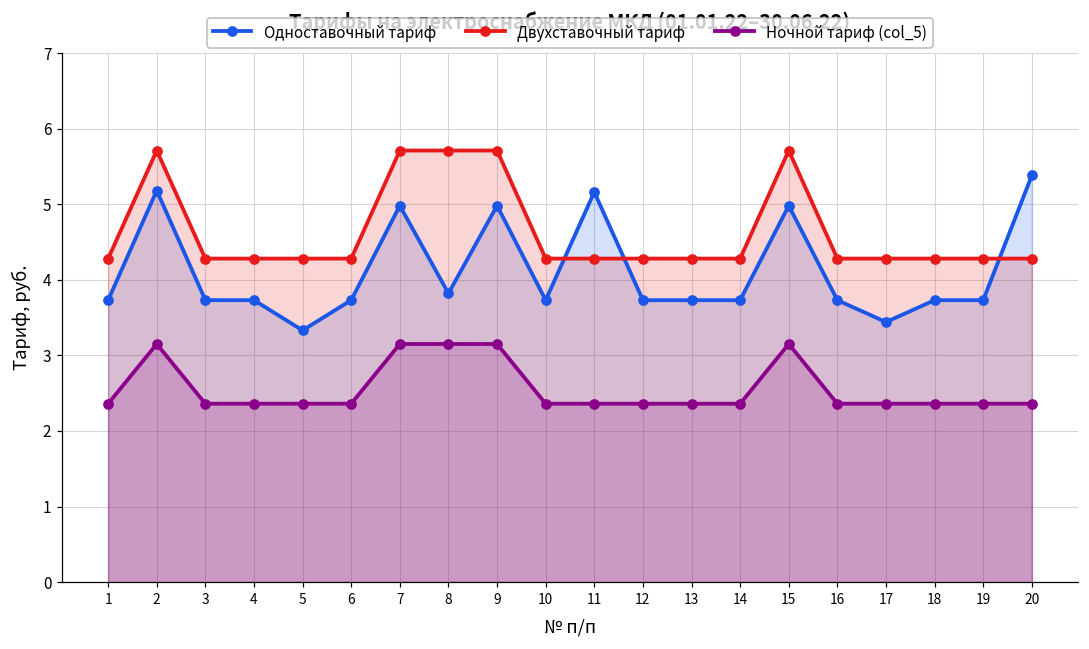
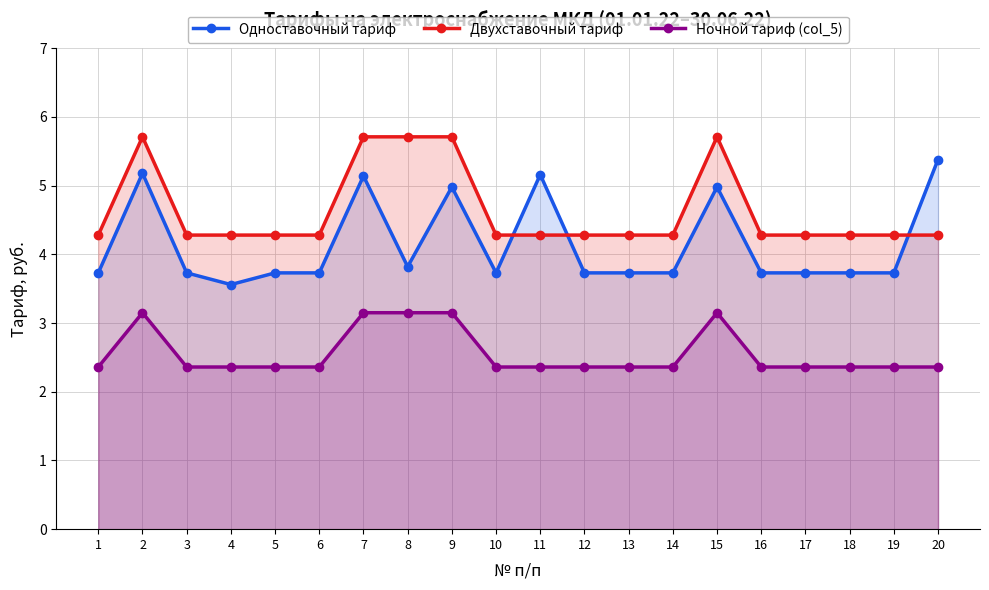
Одноставочный тариф, 4: 3.7 -> 3.6
Одноставочный тариф, 5: 3.3 -> 3.7
Одноставочный тариф, 7: 5.0 -> 5.1
Одноставочный тариф, 17: 3.4 -> 3.7
